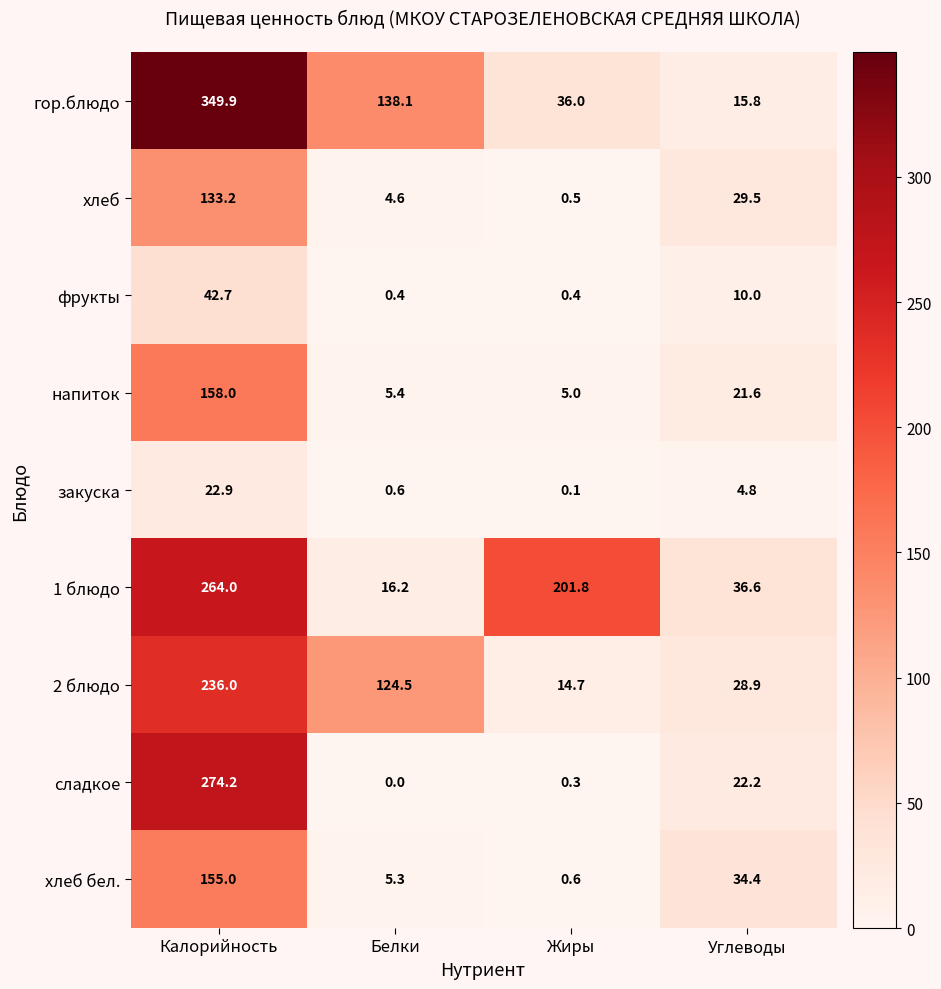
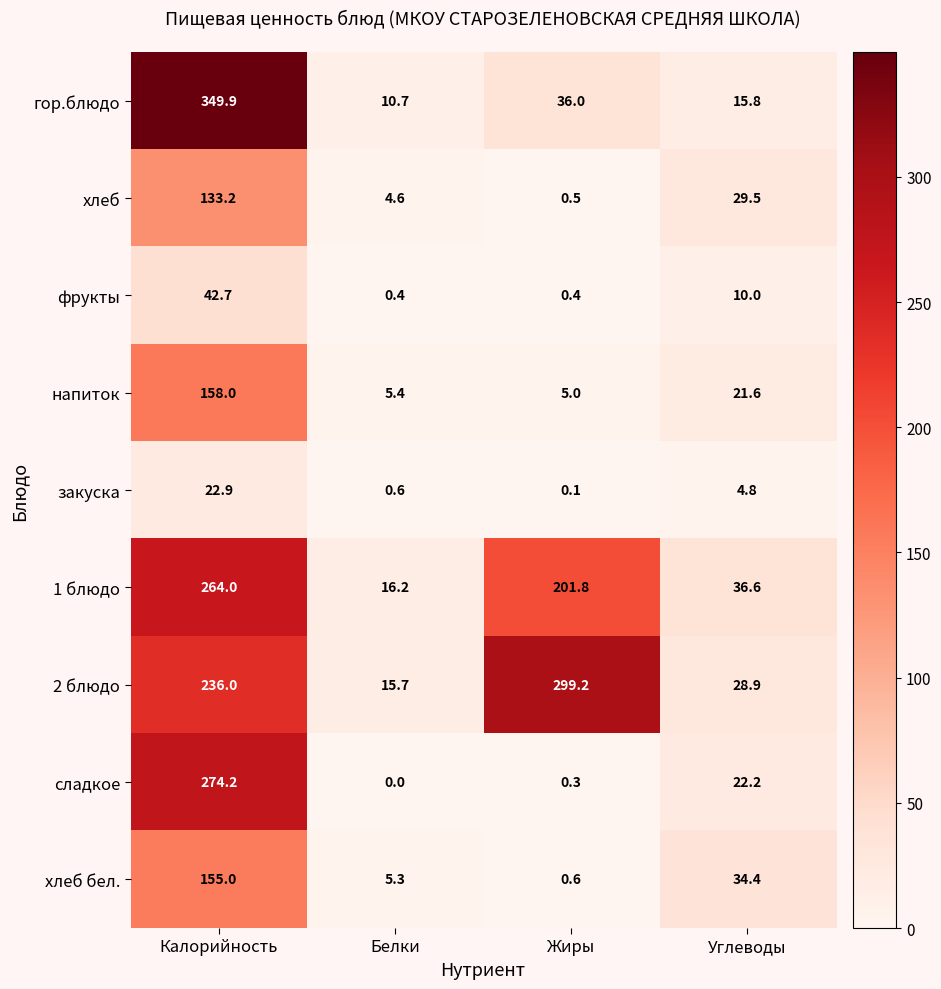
гор.блюдо, Белки: 138.1 -> 10.7
2 блюдо, Белки: 124.5 -> 15.7
2 блюдо, Жиры: 14.7 -> 299.2
